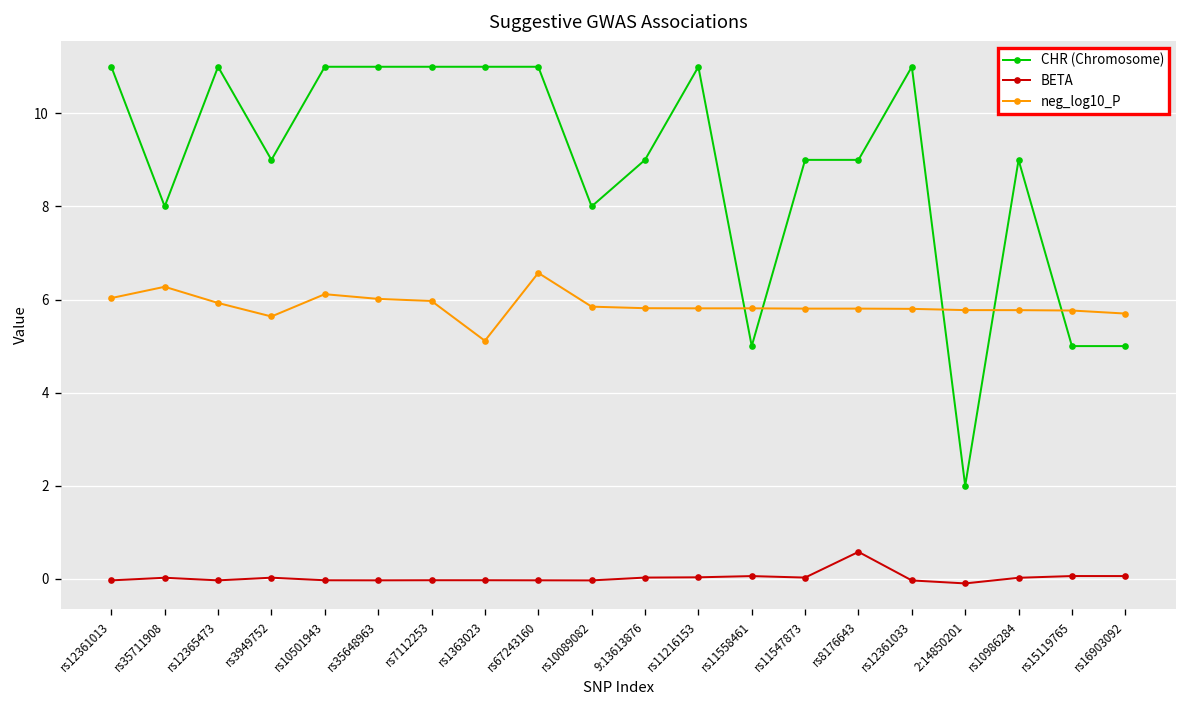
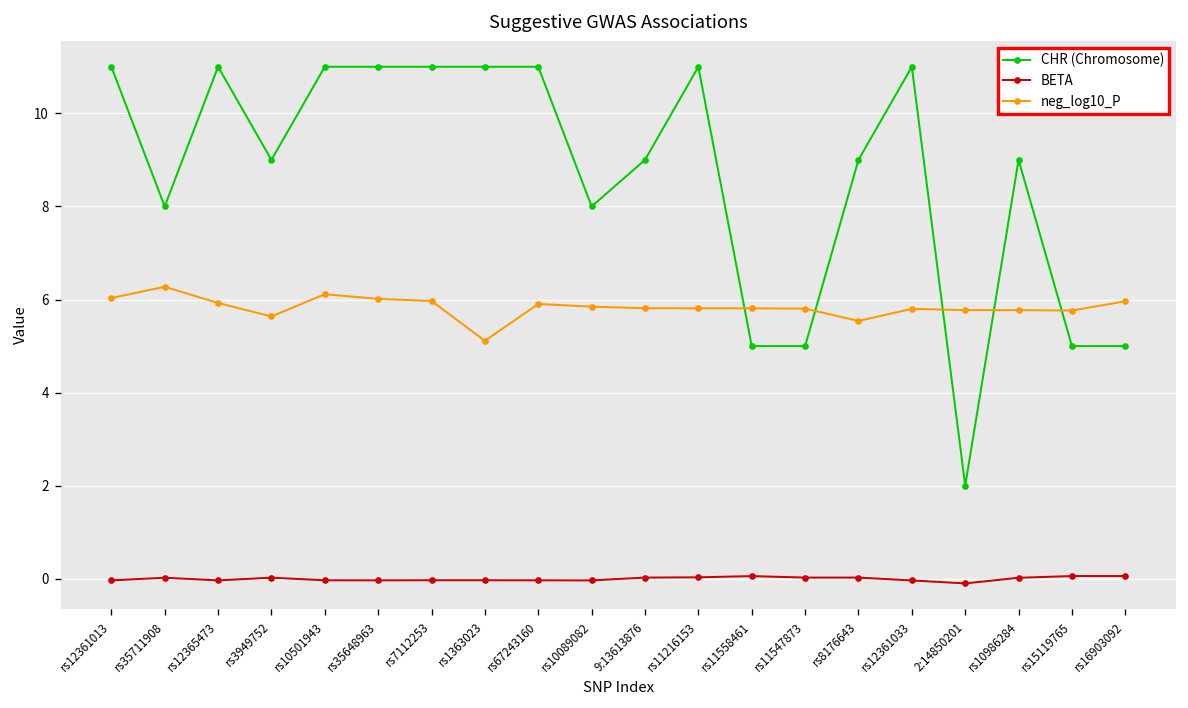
neg_log10_P, rs67243160: 6.6 -> 5.9
CHR (Chromosome), rs11547873: 9 -> 5
BETA, rs8176643: 0.6 -> 0.0
neg_log10_P, rs8176643: 5.8 -> 5.5
neg_log10_P, rs16903092: 5.7 -> 6.0
